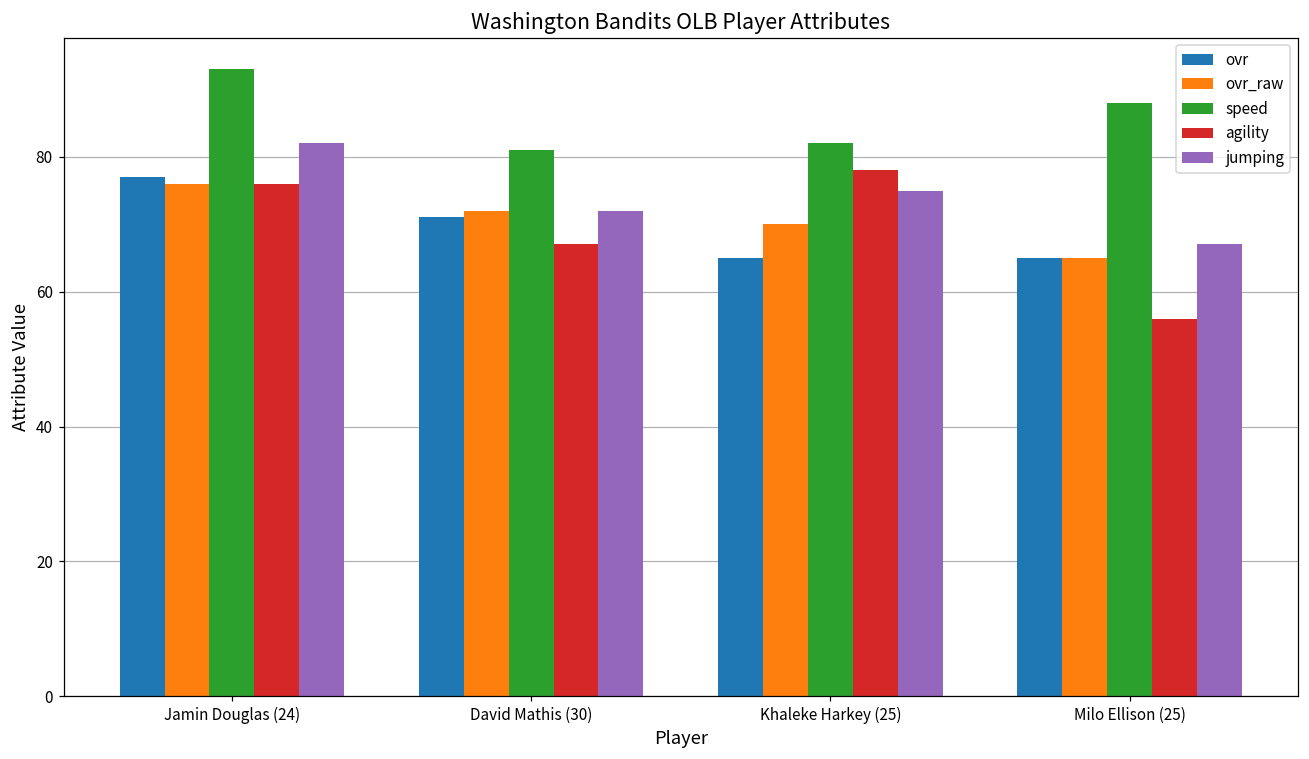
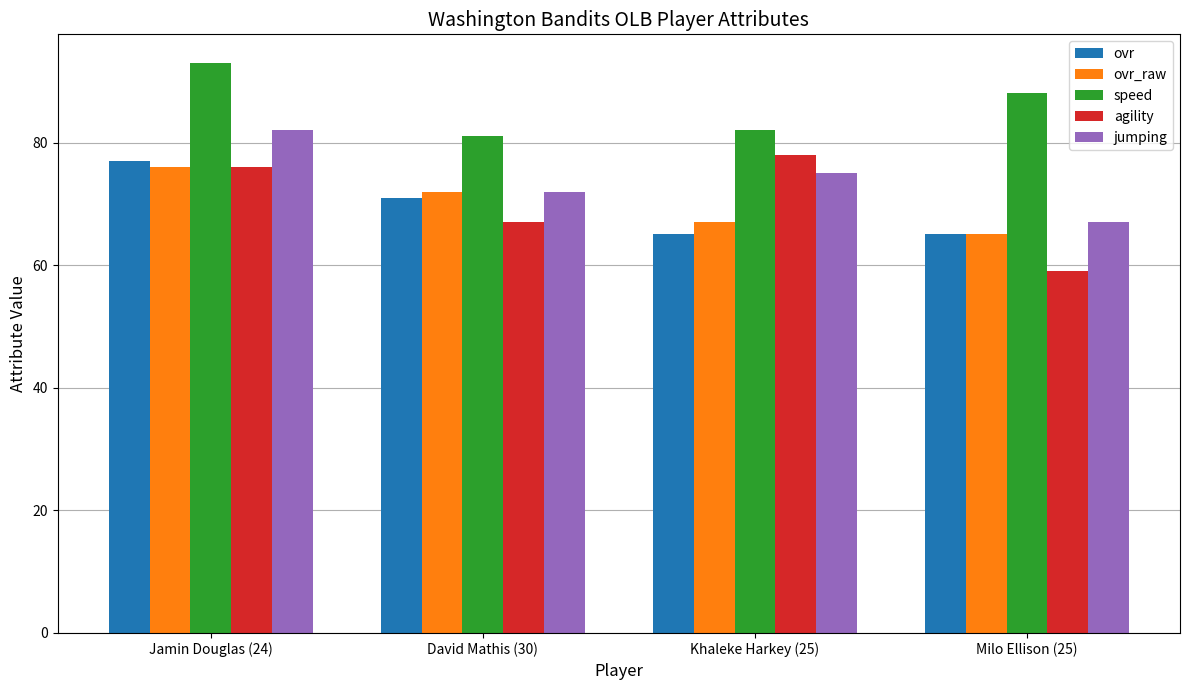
ovr_raw, Khaleke Harkey (25): 70 -> 67
agility, Milo Ellison (25): 56 -> 59
